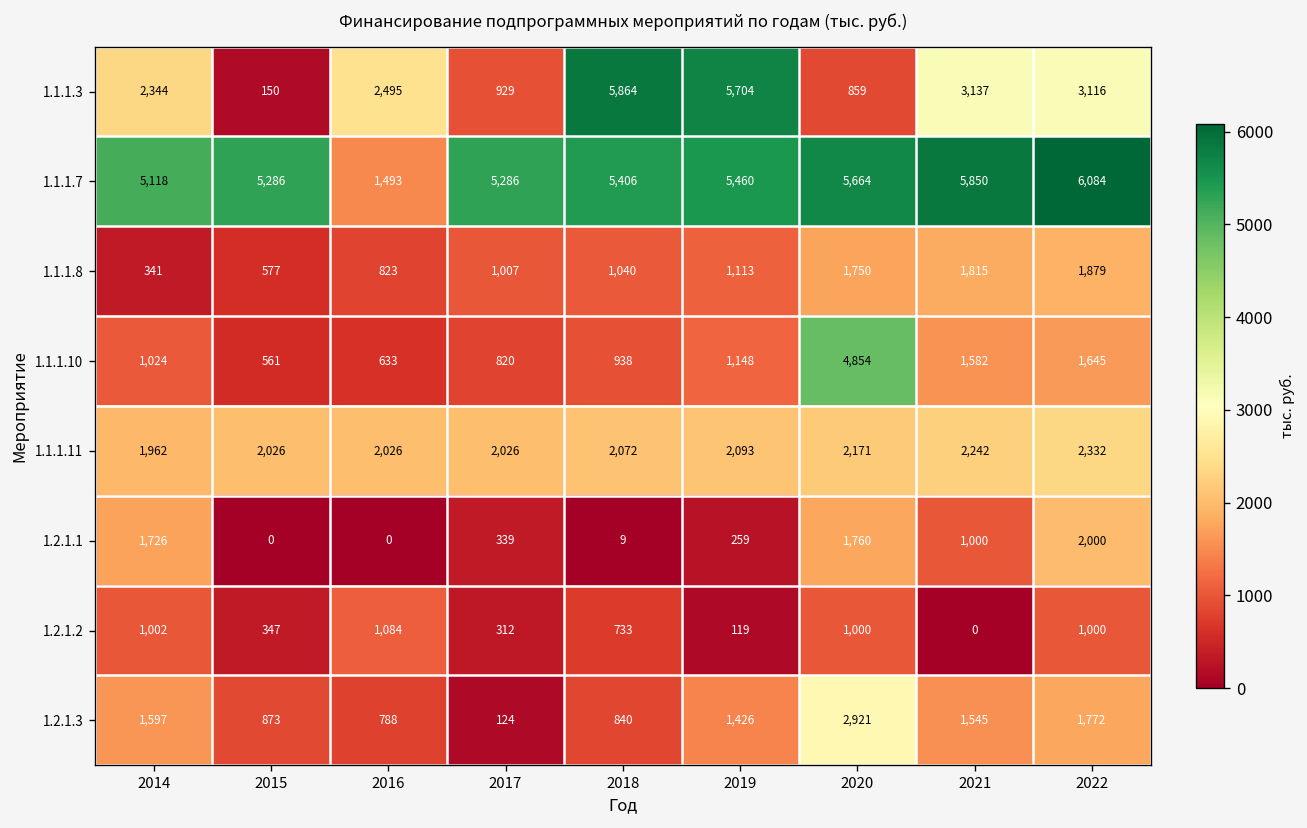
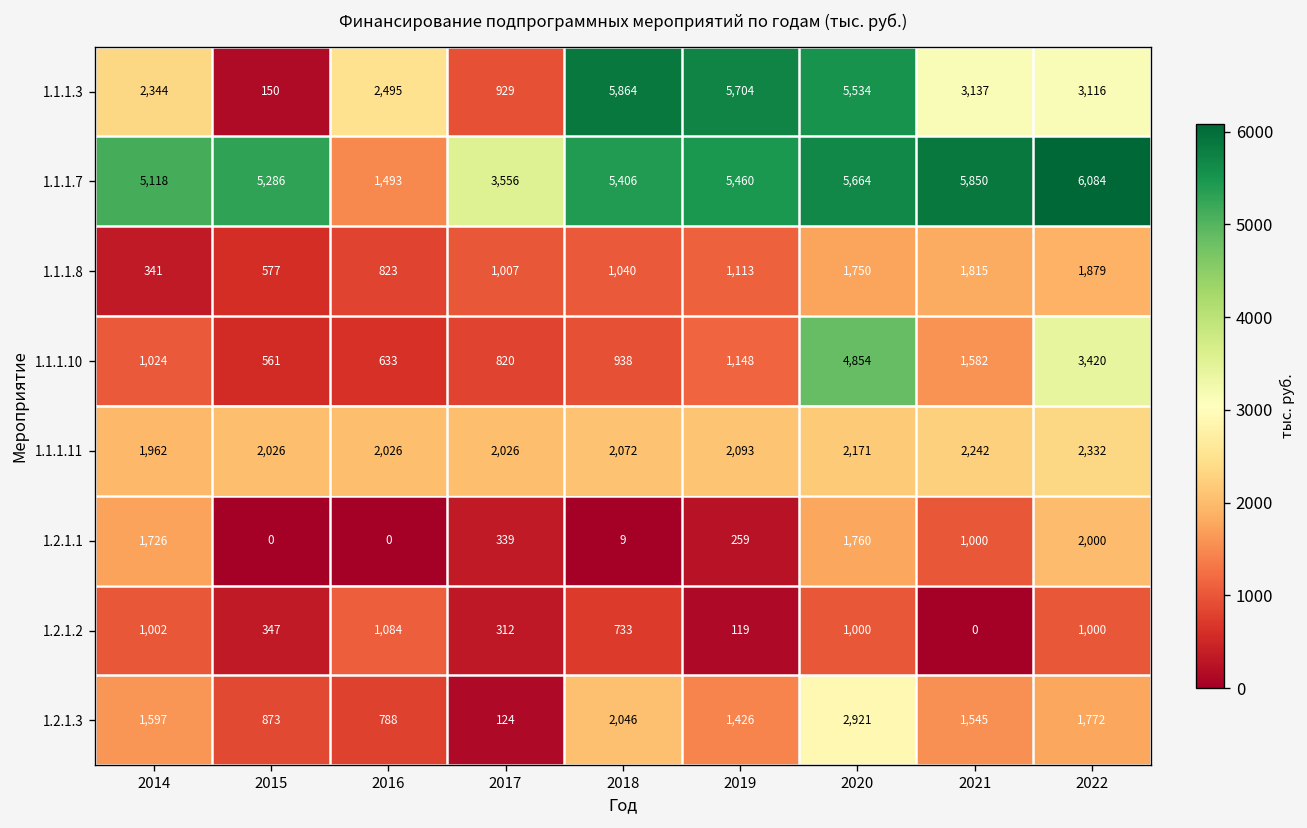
1.1.1.3, 2020: 859 -> 5,534
1.1.1.7, 2017: 5,286 -> 3,556
1.1.1.10, 2022: 1,645 -> 3,420
1.2.1.3, 2018: 840 -> 2,046
